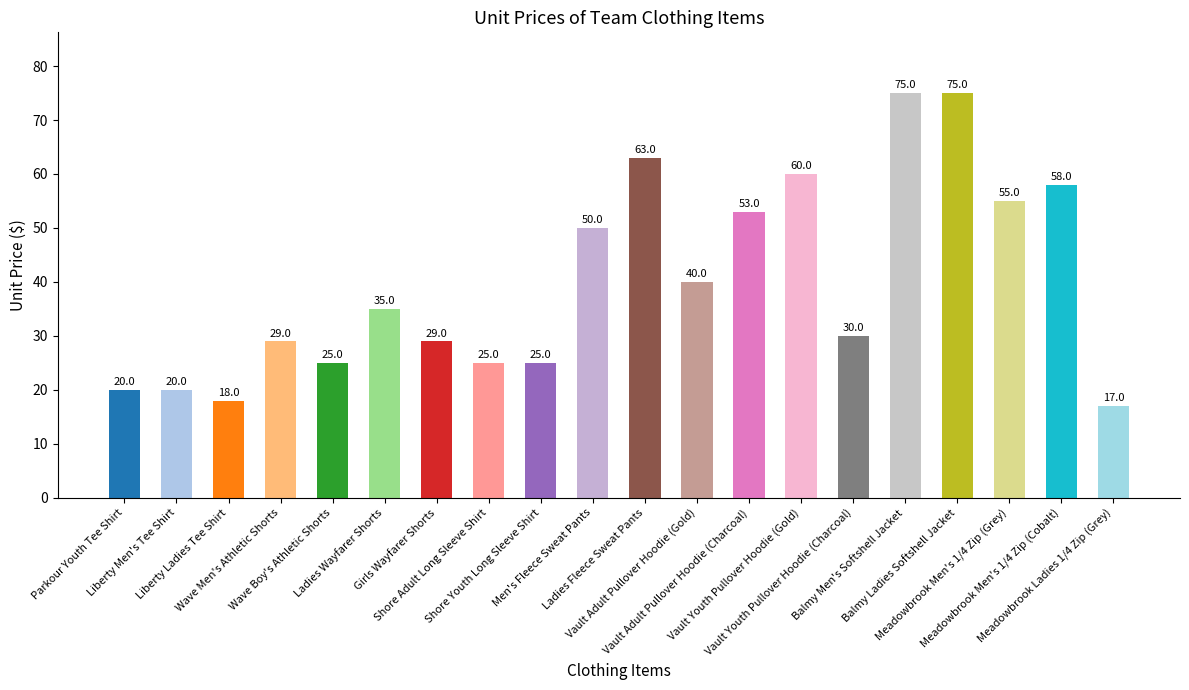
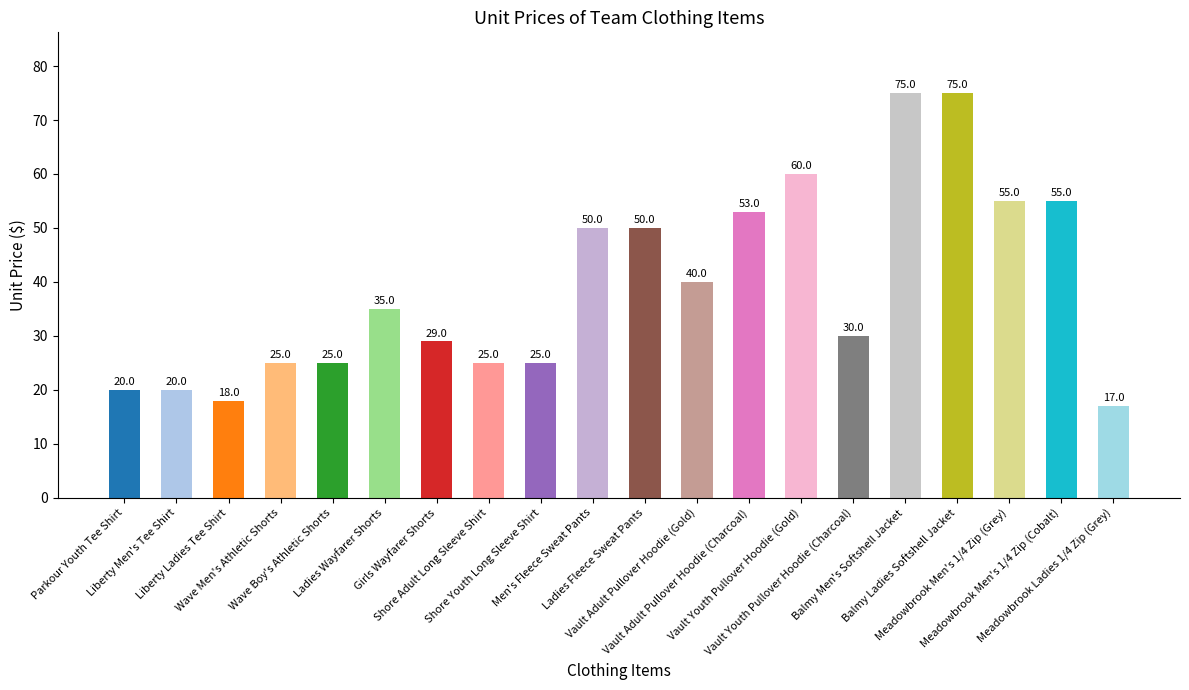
Wave Men's Athletic Shorts: 29.0 -> 25.0
Ladies Fleece Sweat Pants: 63.0 -> 50.0
Meadowbrook Men's 1/4 Zip (Cobalt): 58.0 -> 55.0
